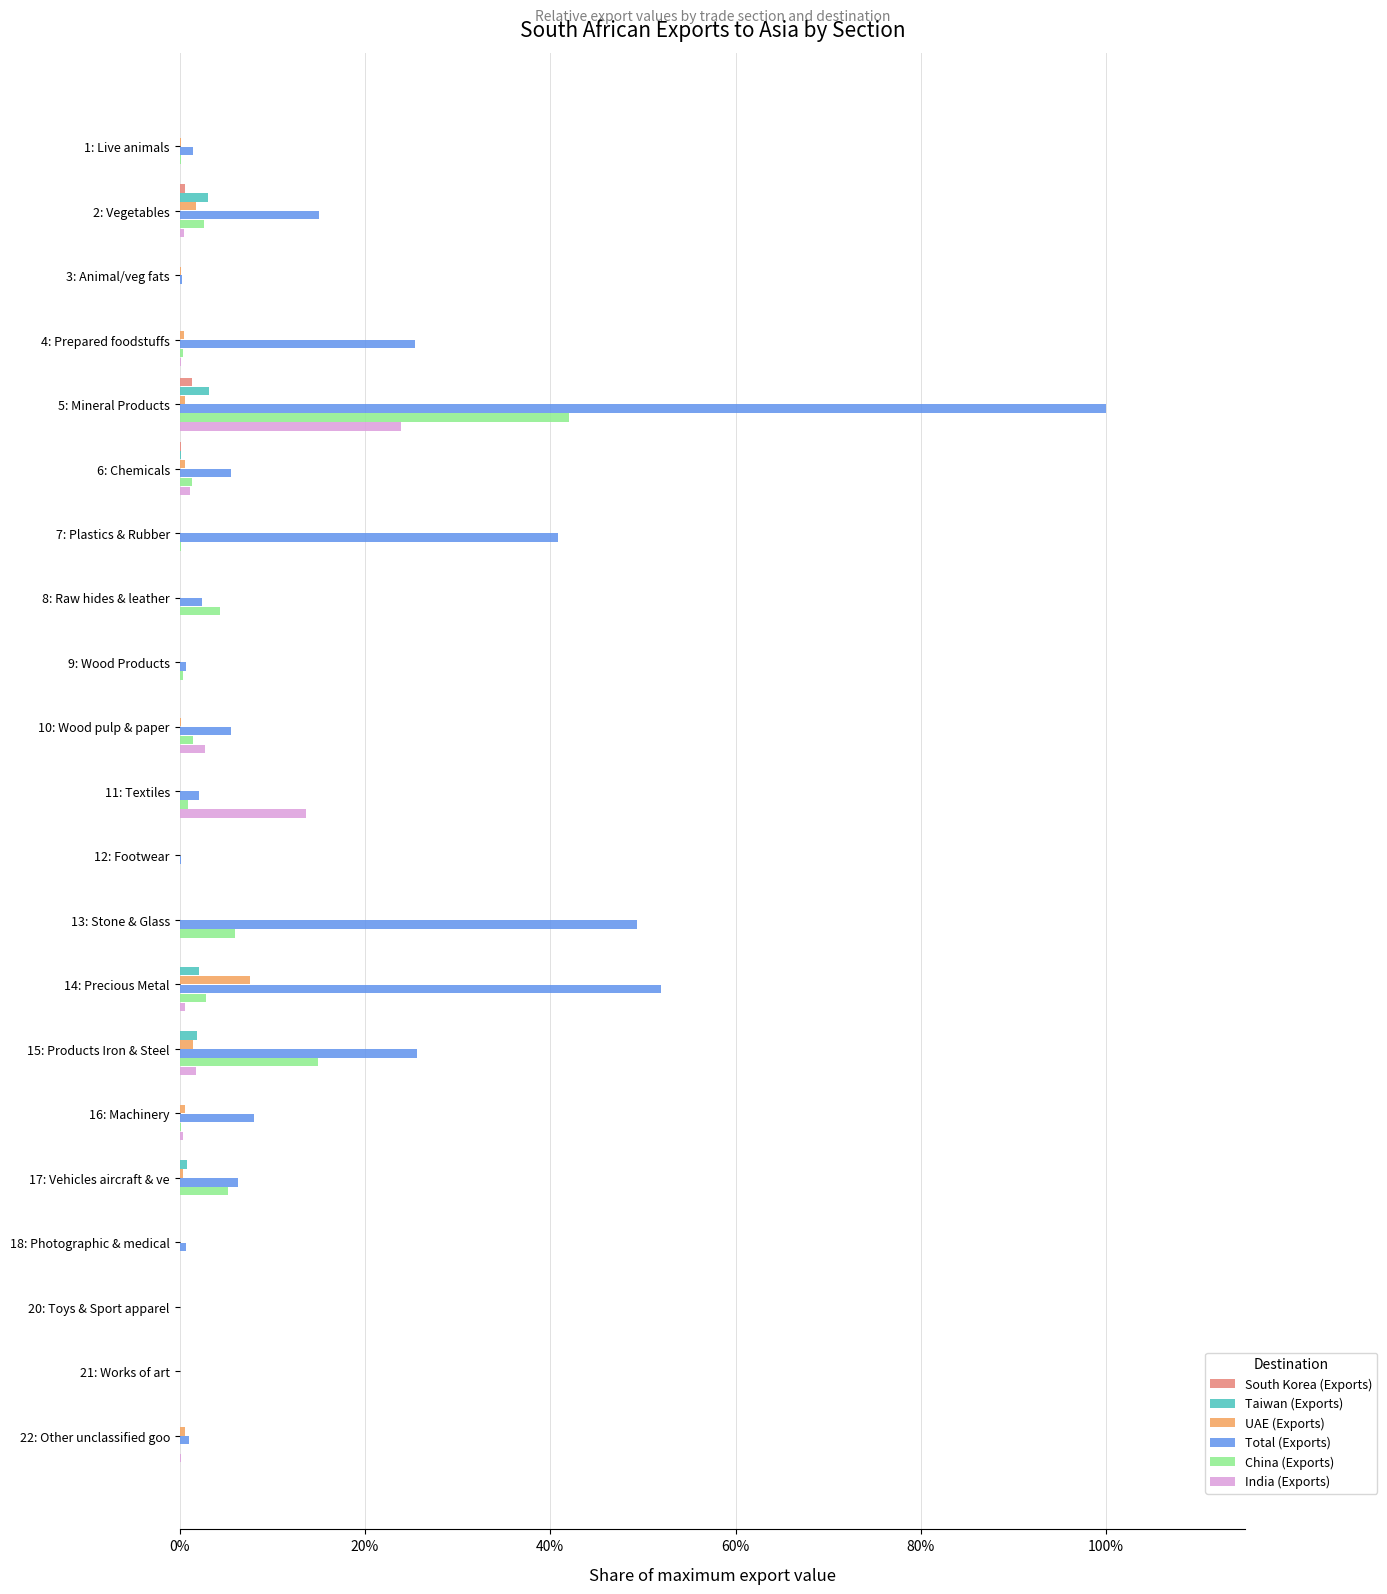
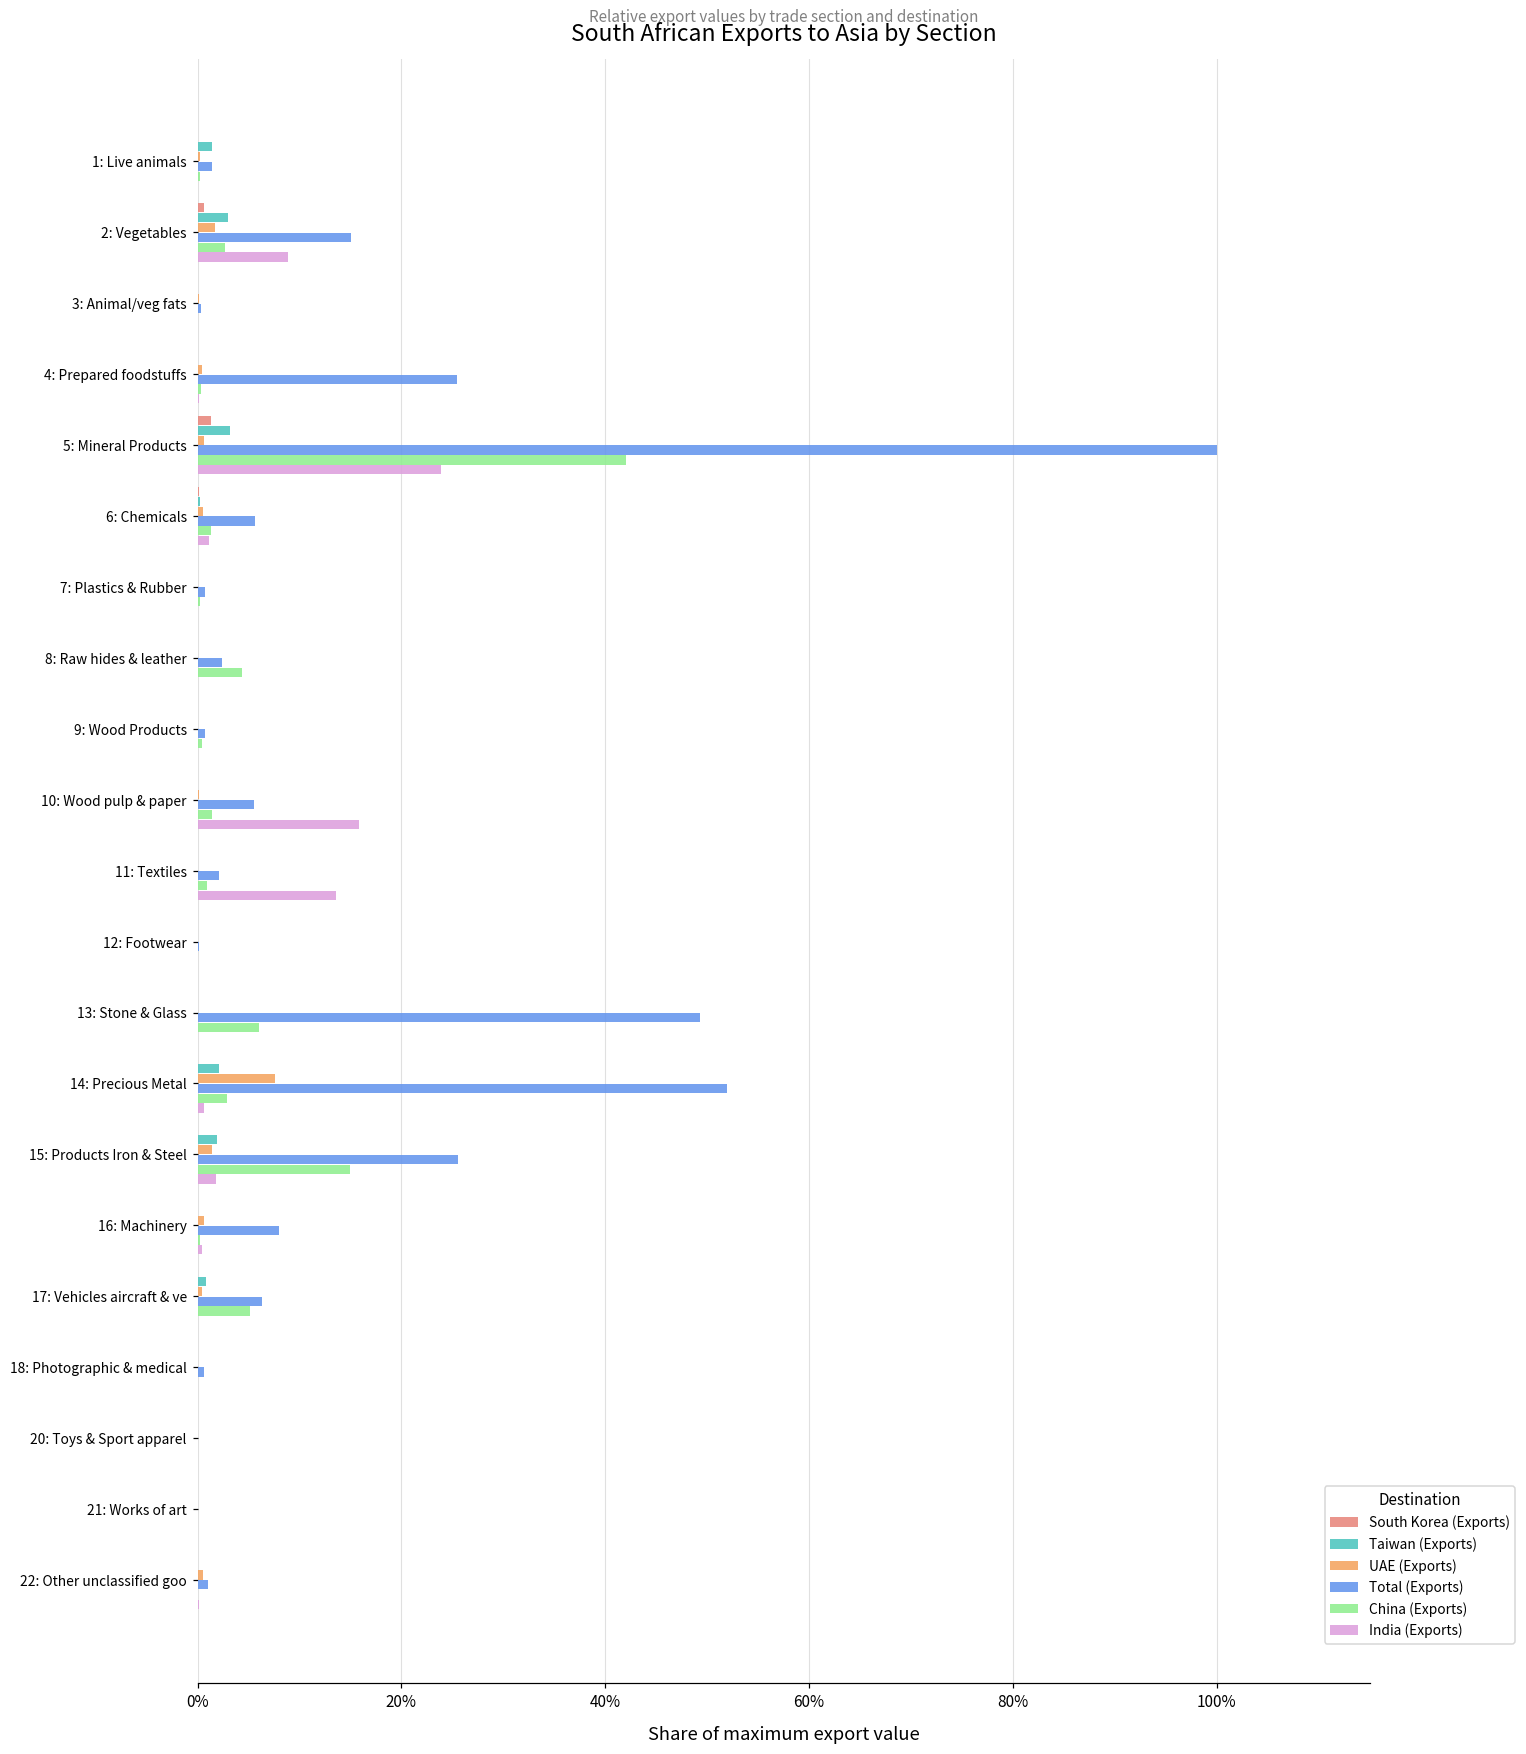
Taiwan (Exports), 1: Live animals: 0% -> 1%
India (Exports), 2: Vegetables: 0% -> 9%
Total (Exports), 7: Plastics & Rubber: 41% -> 1%
India (Exports), 10: Wood pulp & paper: 3% -> 16%
